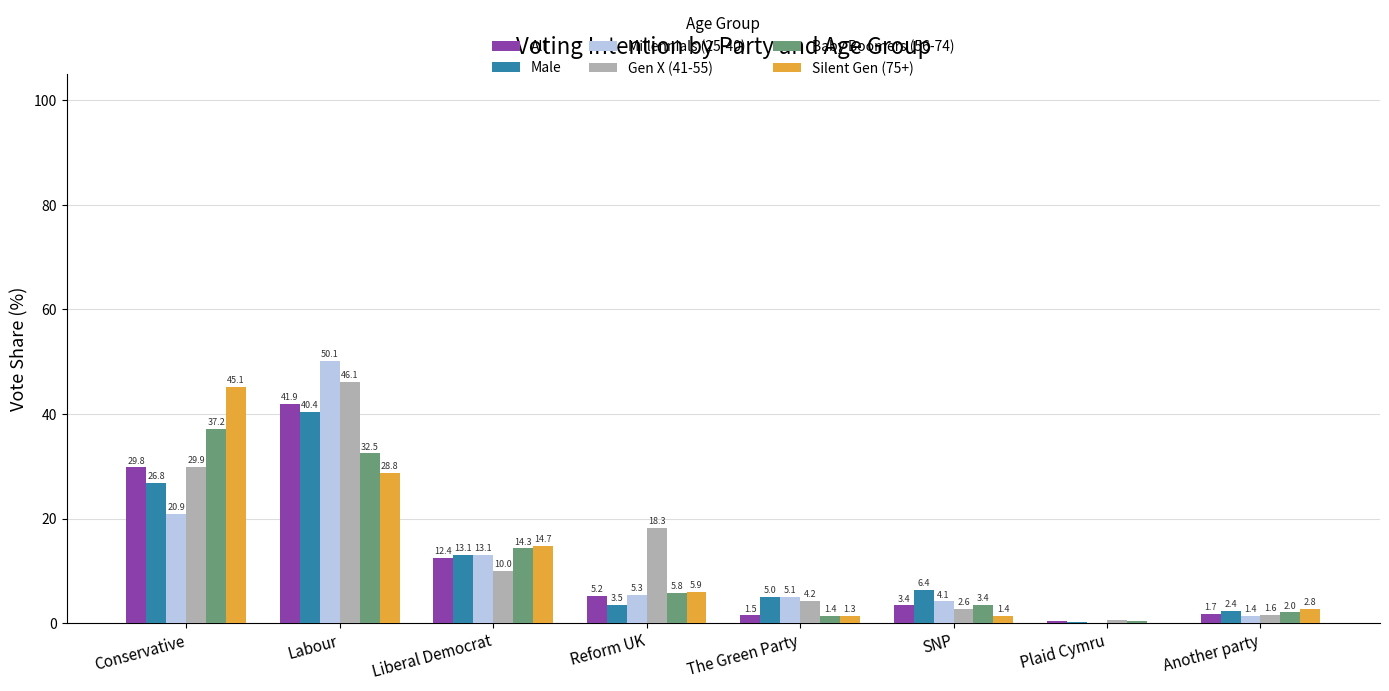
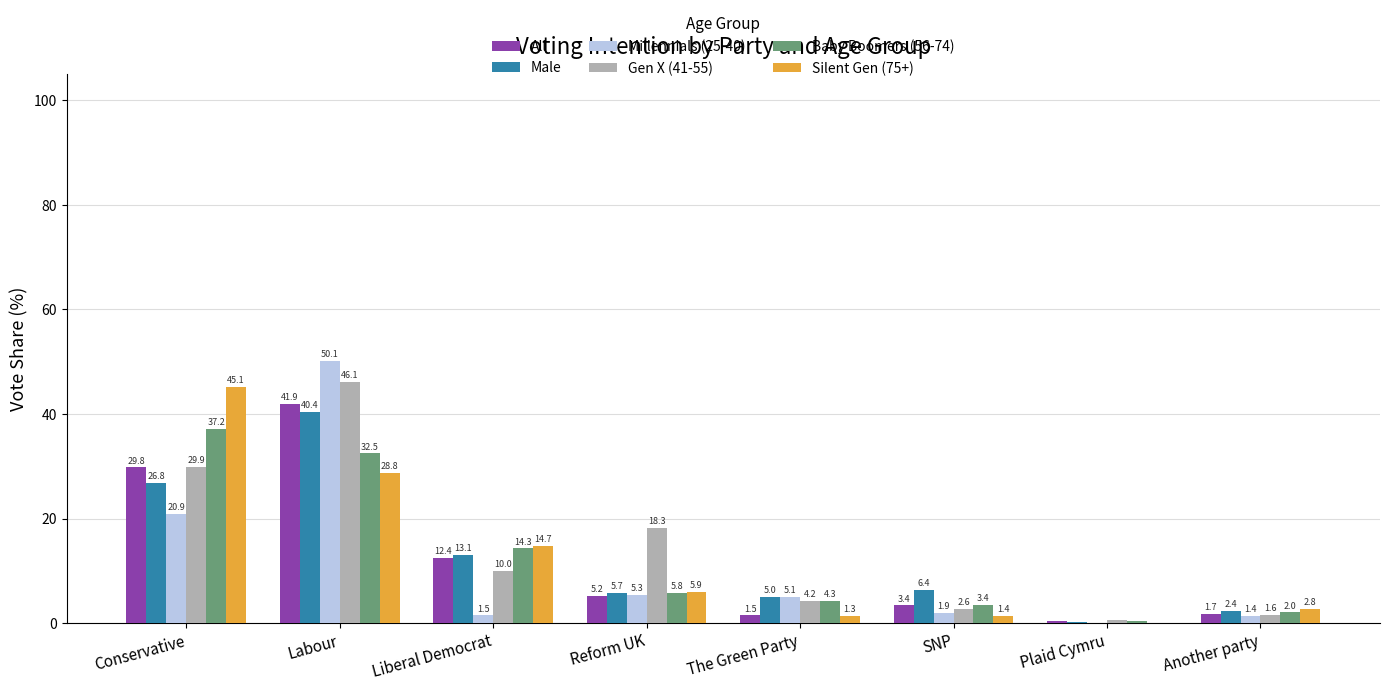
Millennials (25-40), Liberal Democrat: 13.1 -> 1.5
Male, Reform UK: 3.5 -> 5.7
Baby Boomers (56-74), The Green Party: 1.4 -> 4.3
Millennials (25-40), SNP: 4.1 -> 1.9
